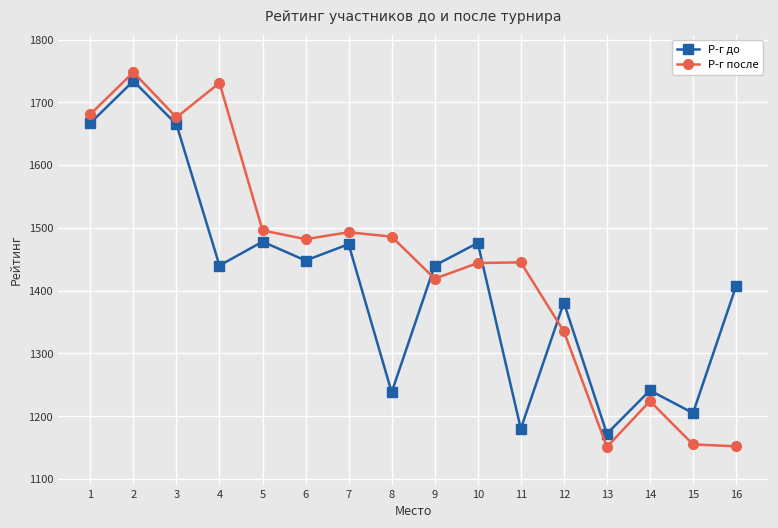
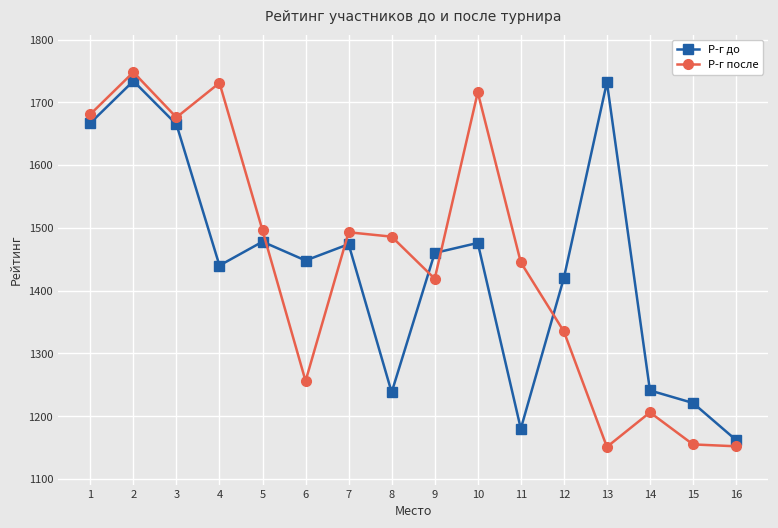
Р-г после, 6: 1480 -> 1260
Р-г до, 9: 1440 -> 1460
Р-г после, 10: 1440 -> 1720
Р-г до, 12: 1380 -> 1420
Р-г до, 13: 1170 -> 1730
Р-г после, 14: 1220 -> 1210
Р-г до, 15: 1210 -> 1220
Р-г до, 16: 1410 -> 1160
